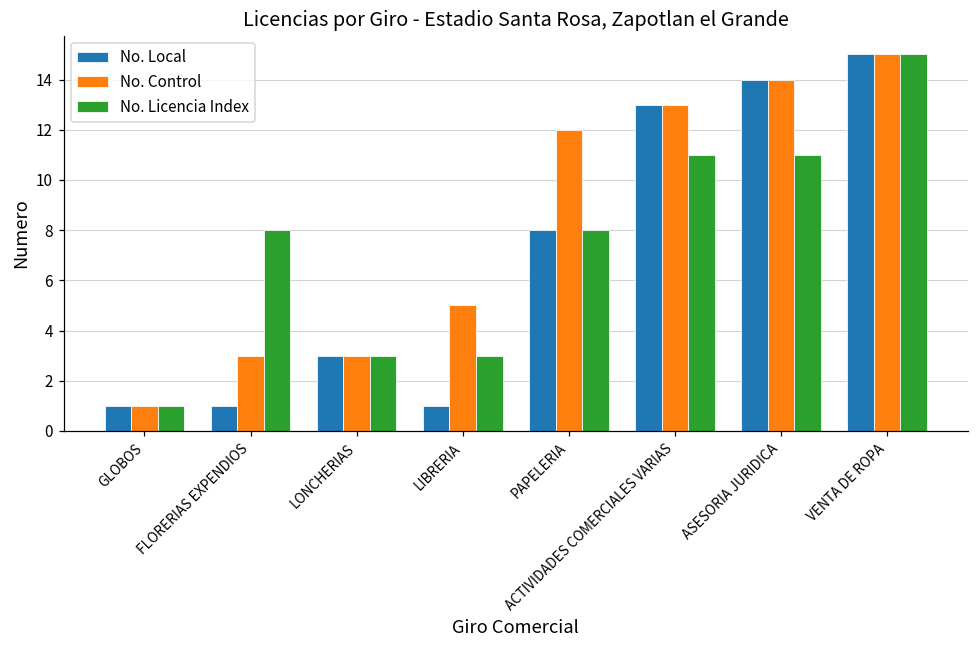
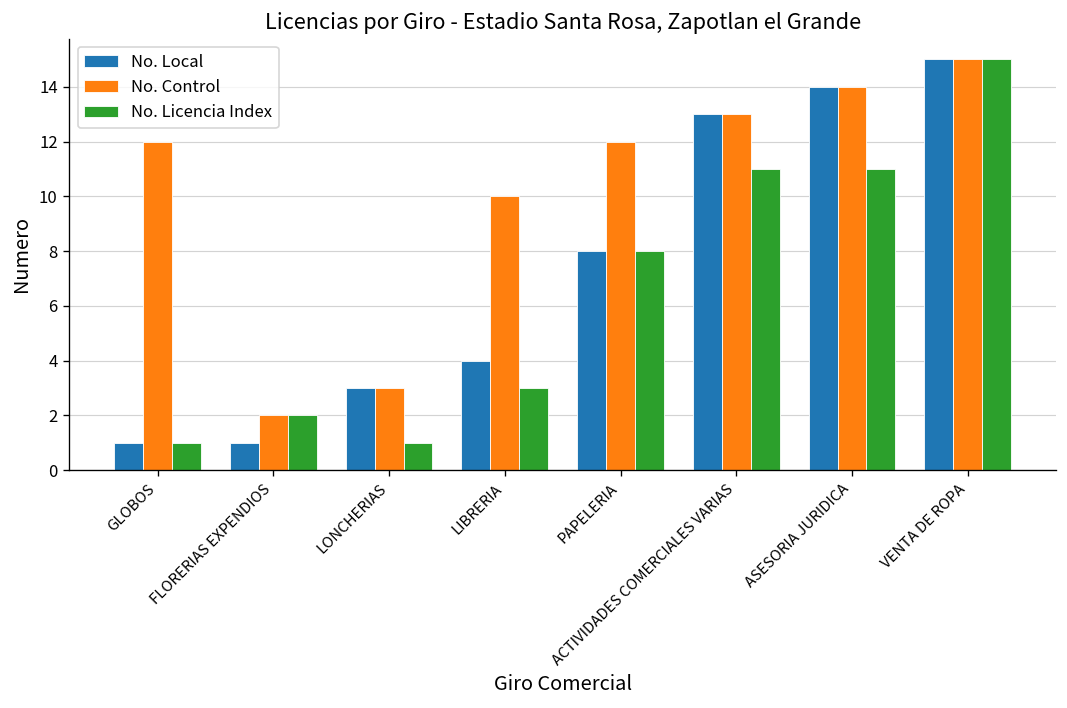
No. Control, GLOBOS: 1 -> 12
No. Control, FLORERIAS EXPENDIOS: 3 -> 2
No. Licencia Index, FLORERIAS EXPENDIOS: 8 -> 2
No. Licencia Index, LONCHERIAS: 3 -> 1
No. Local, LIBRERIA: 1 -> 4
No. Control, LIBRERIA: 5 -> 10
